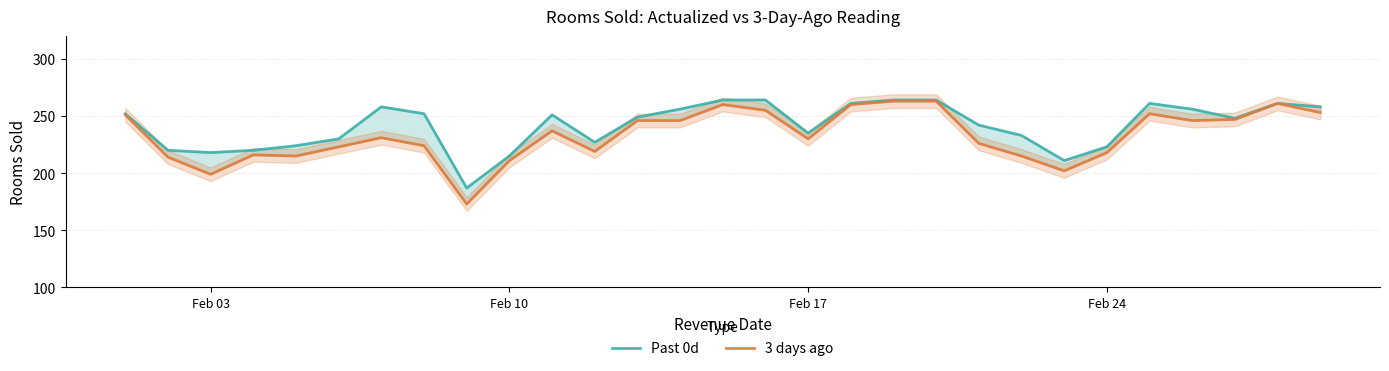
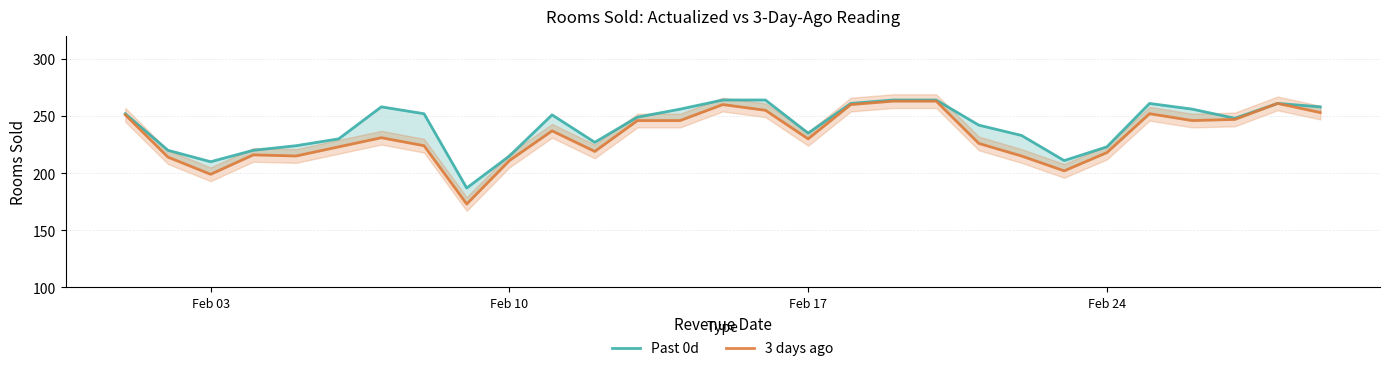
Past 0d, Feb 03: 218 -> 210
